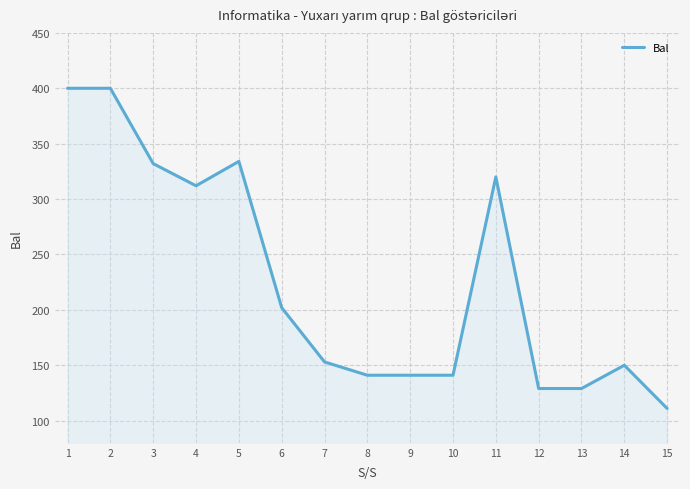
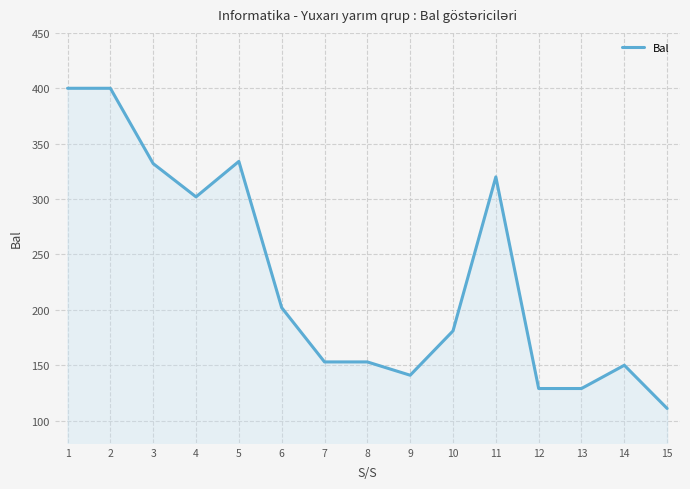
4: 312 -> 302
8: 141 -> 153
10: 141 -> 181
